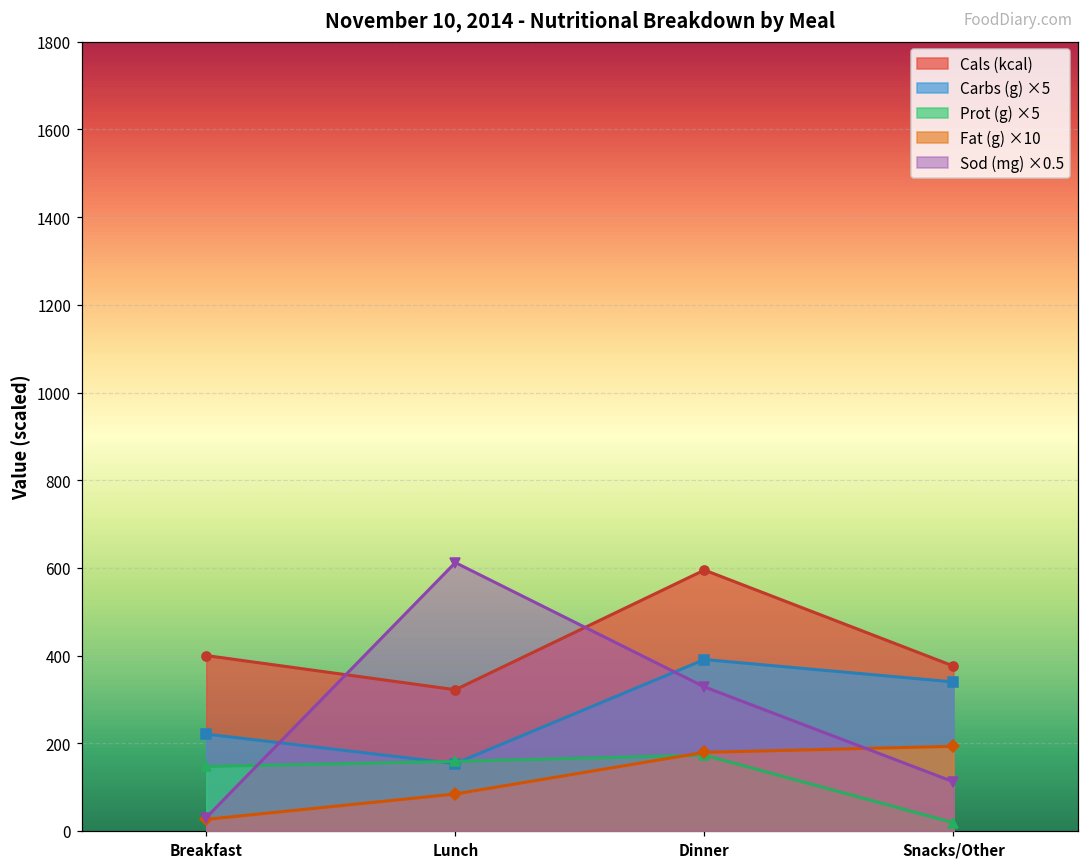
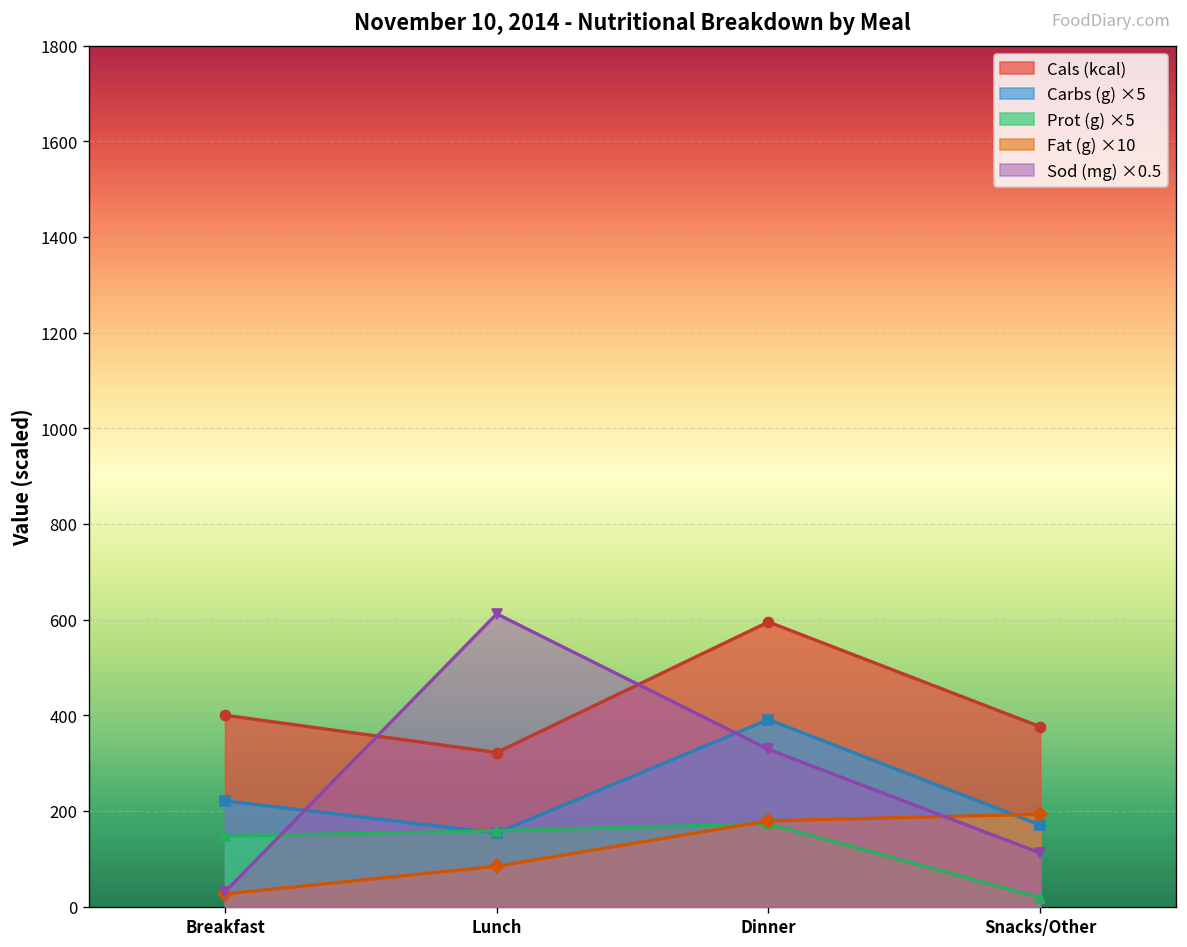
Carbs (g) ×5, Snacks/Other: 340 -> 170
